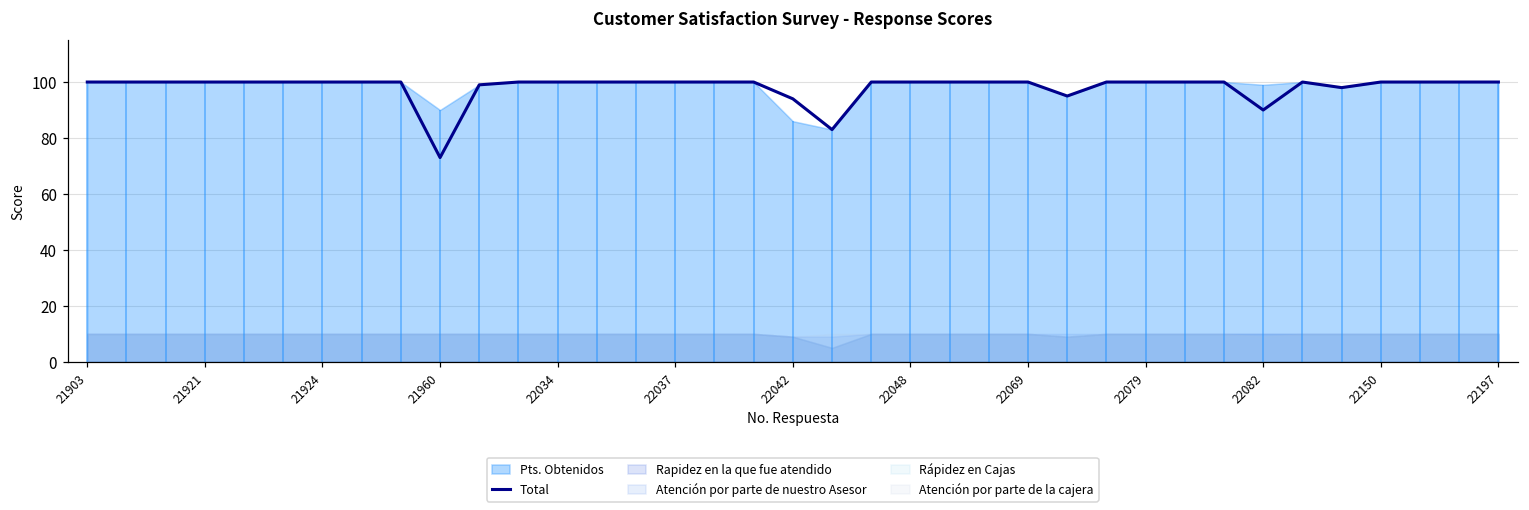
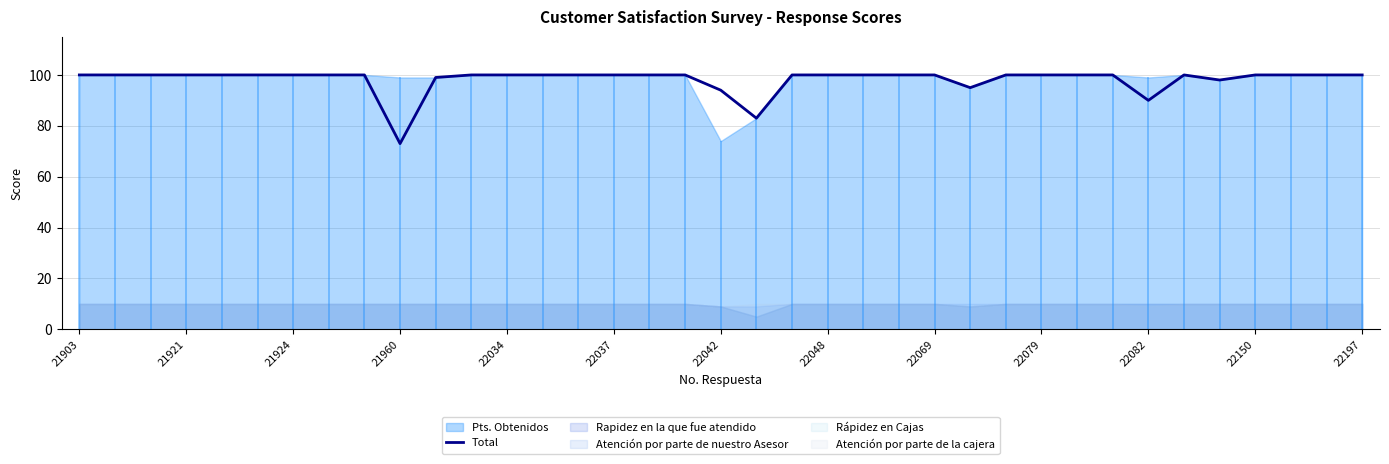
Pts. Obtenidos, 21960: 90 -> 99
Pts. Obtenidos, 22042: 86 -> 74
